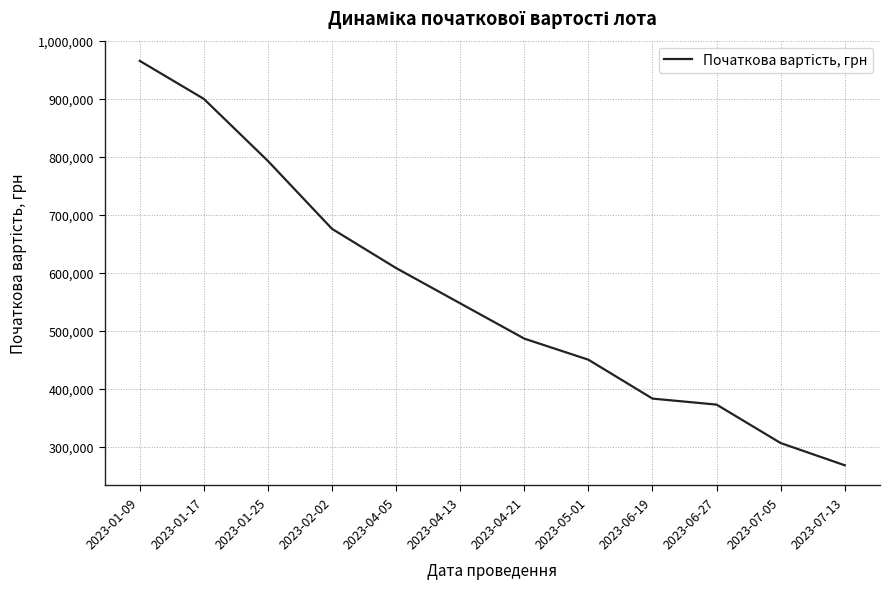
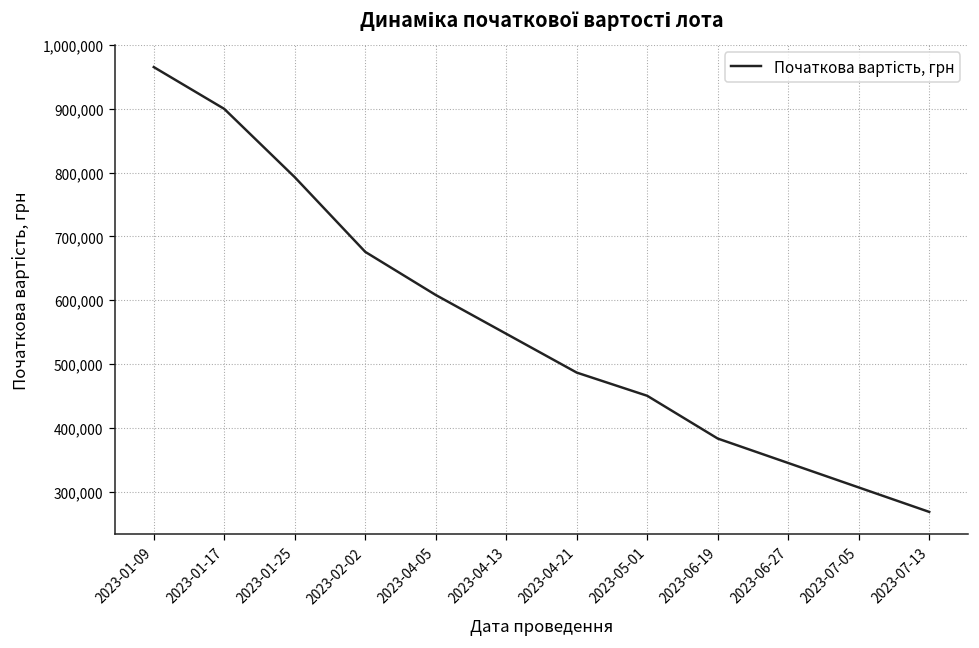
2023-06-27: 370,000 -> 340,000
